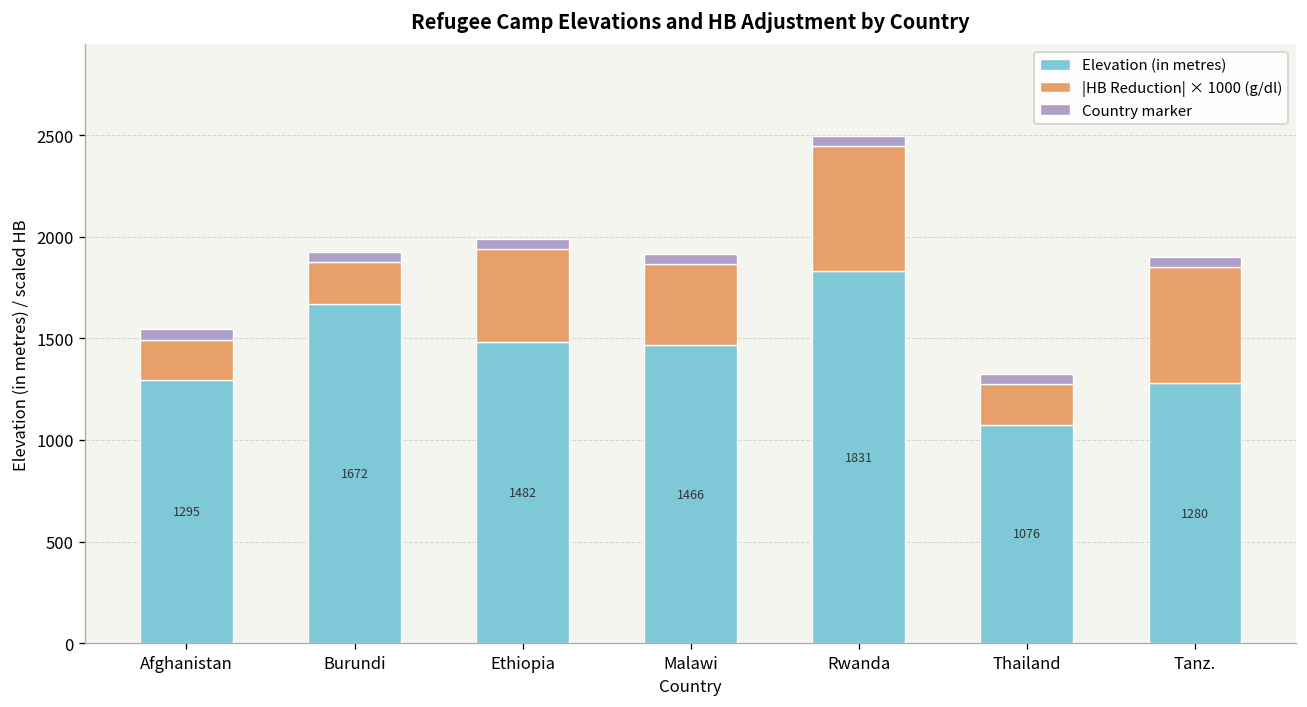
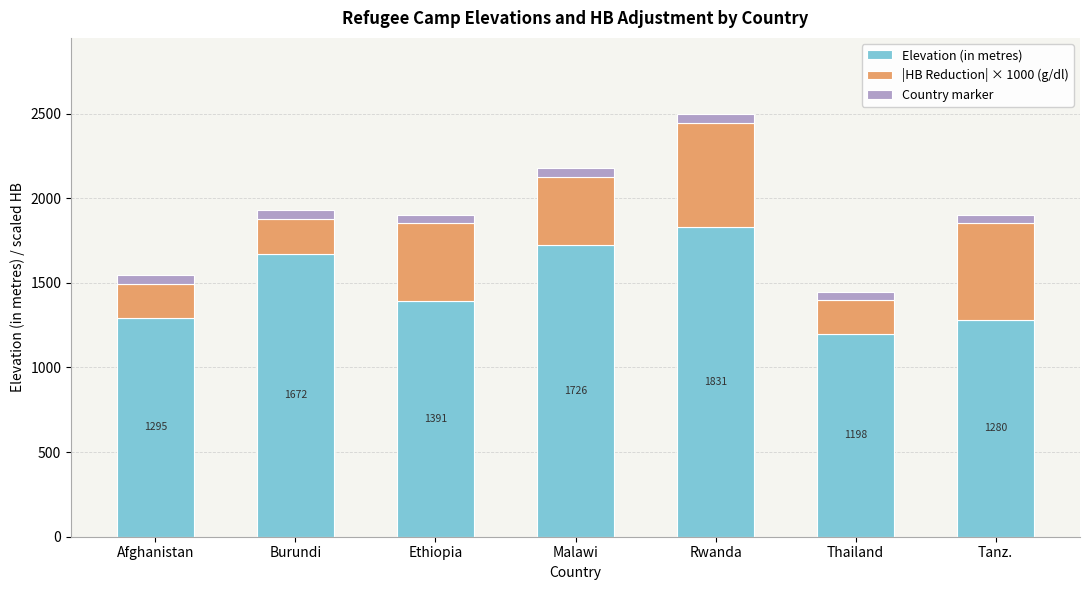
Elevation (in metres), Ethiopia: 1482 -> 1391
Elevation (in metres), Malawi: 1466 -> 1726
Elevation (in metres), Thailand: 1076 -> 1198
